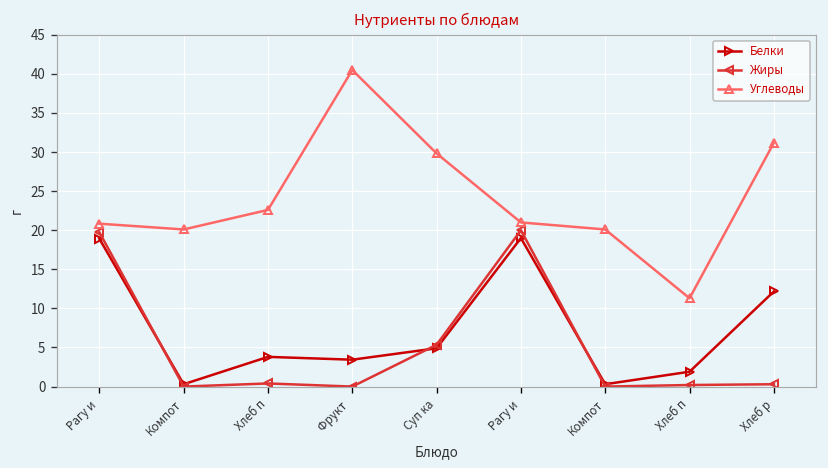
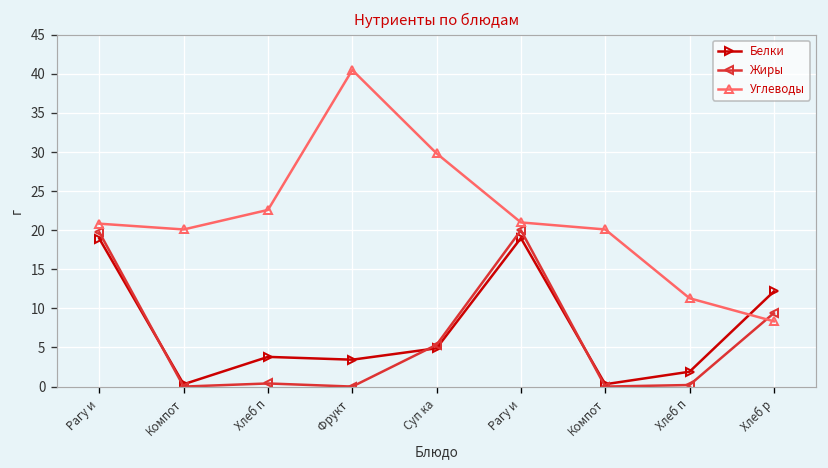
Жиры, Хлеб р: 0 -> 9
Углеводы, Хлеб р: 31 -> 8
